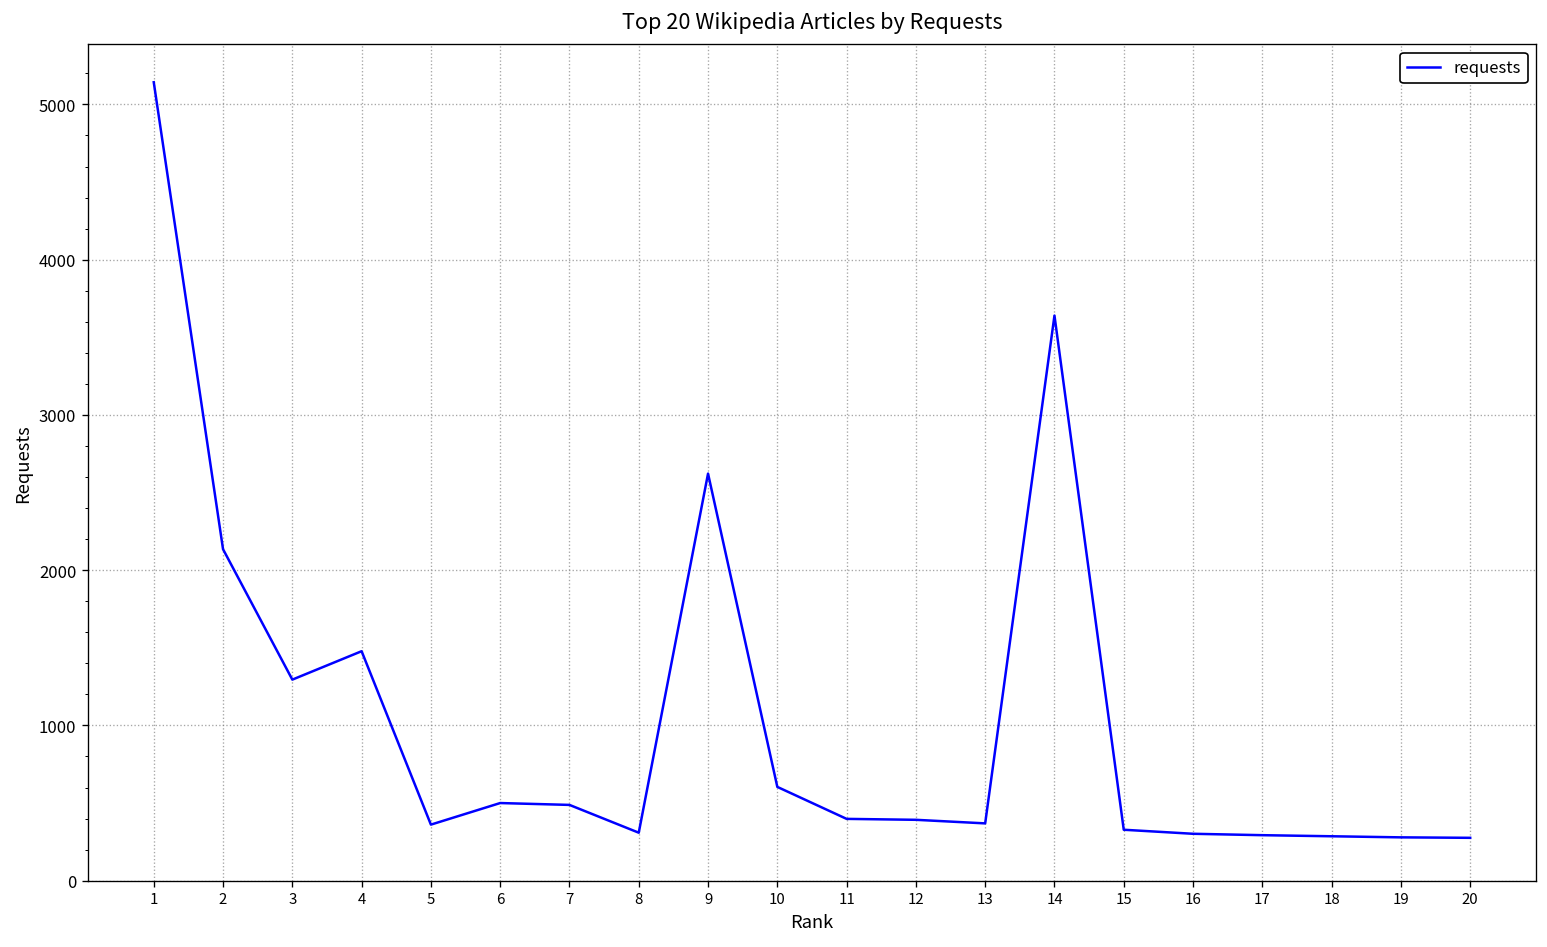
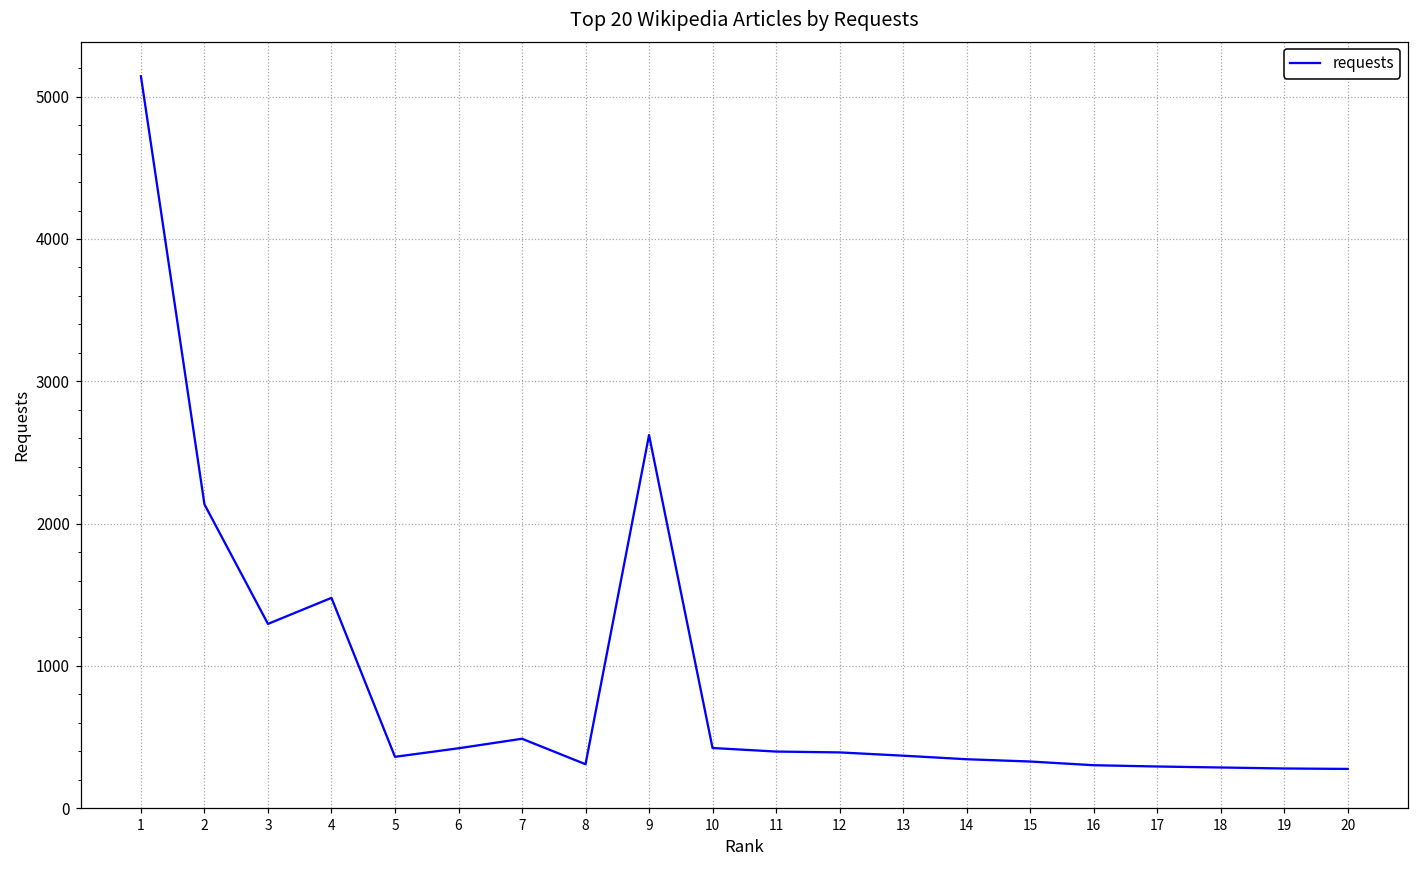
6: 500 -> 420
10: 600 -> 420
14: 3640 -> 340
